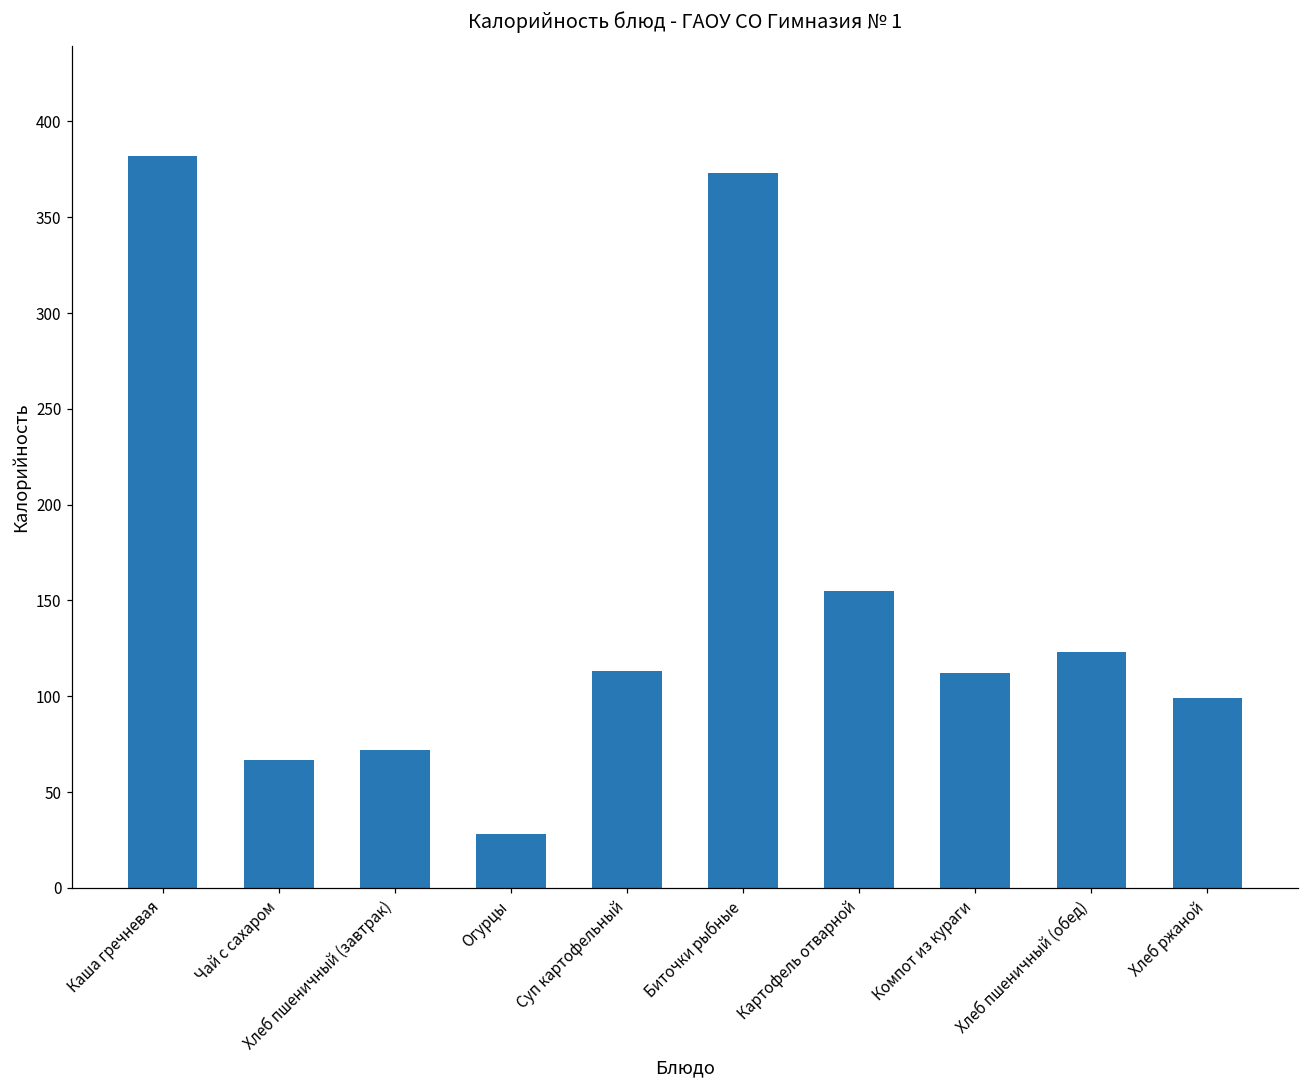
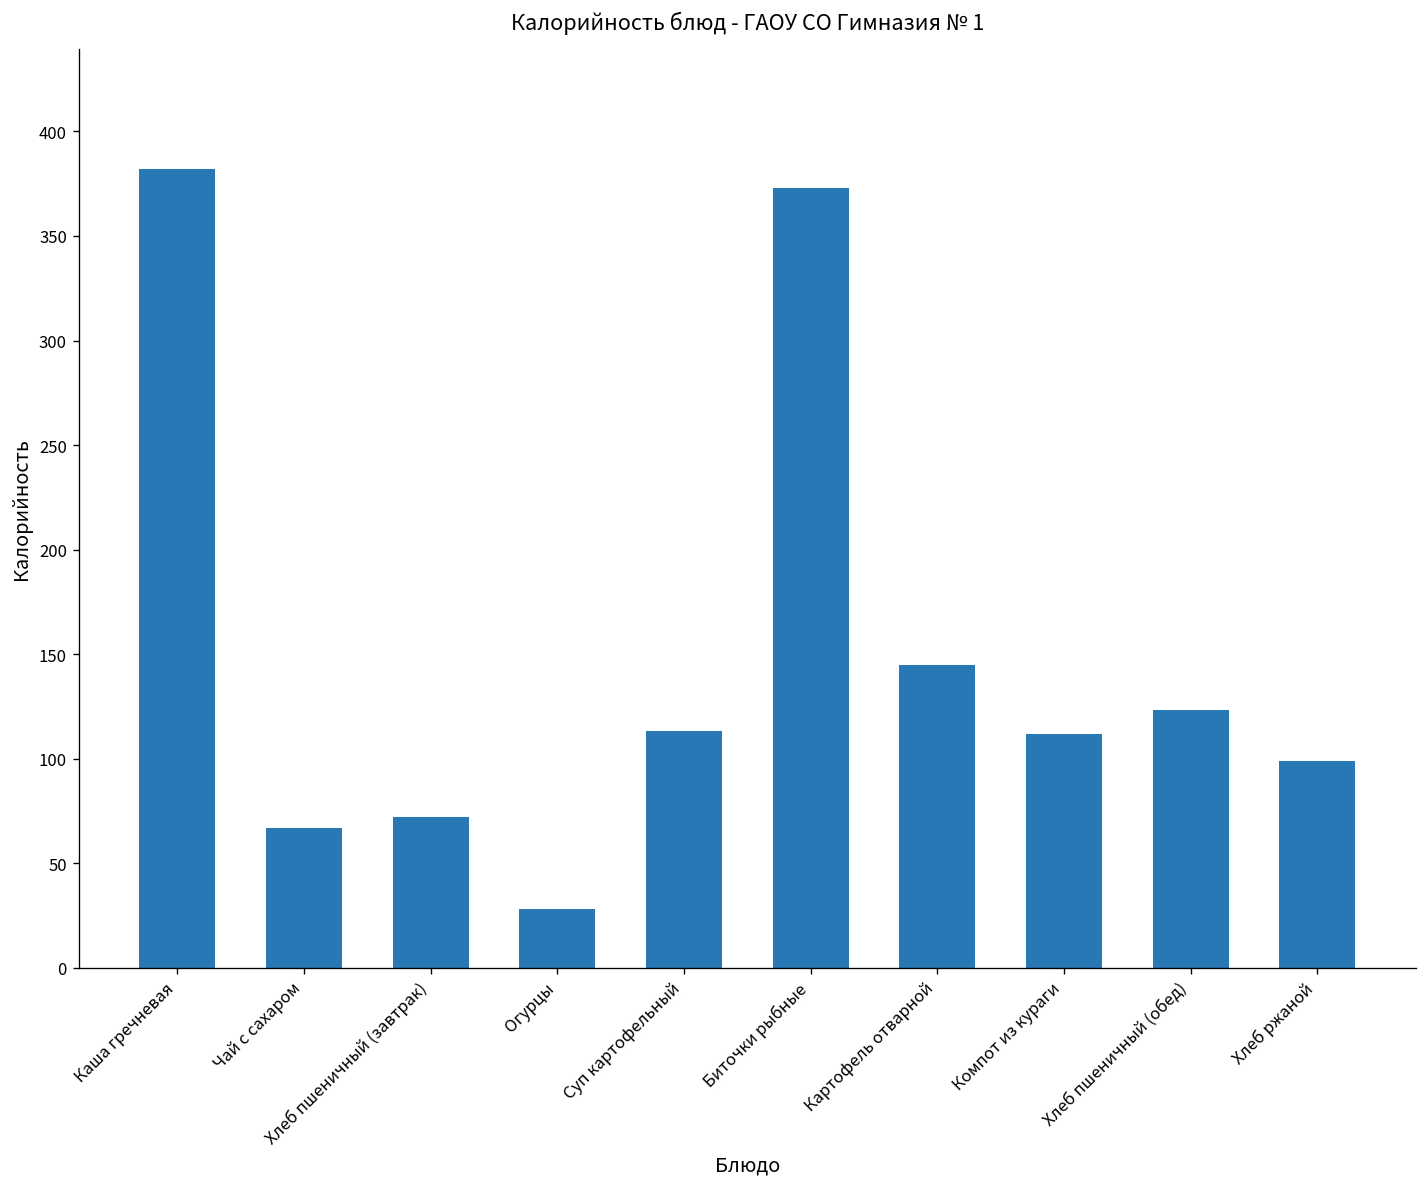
Картофель отварной: 155 -> 145
